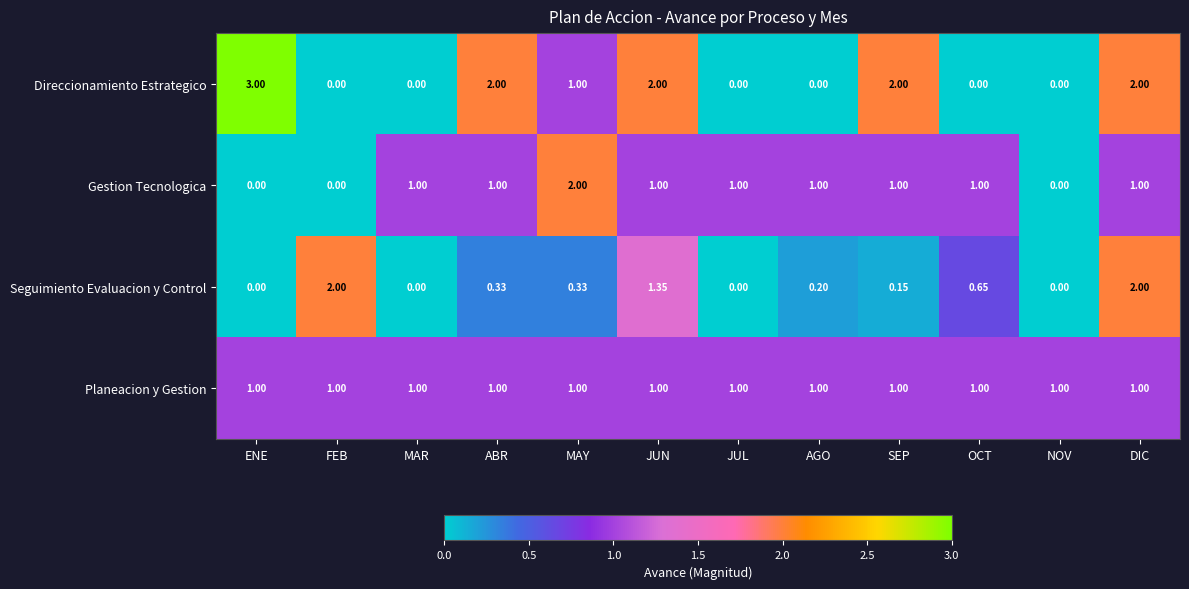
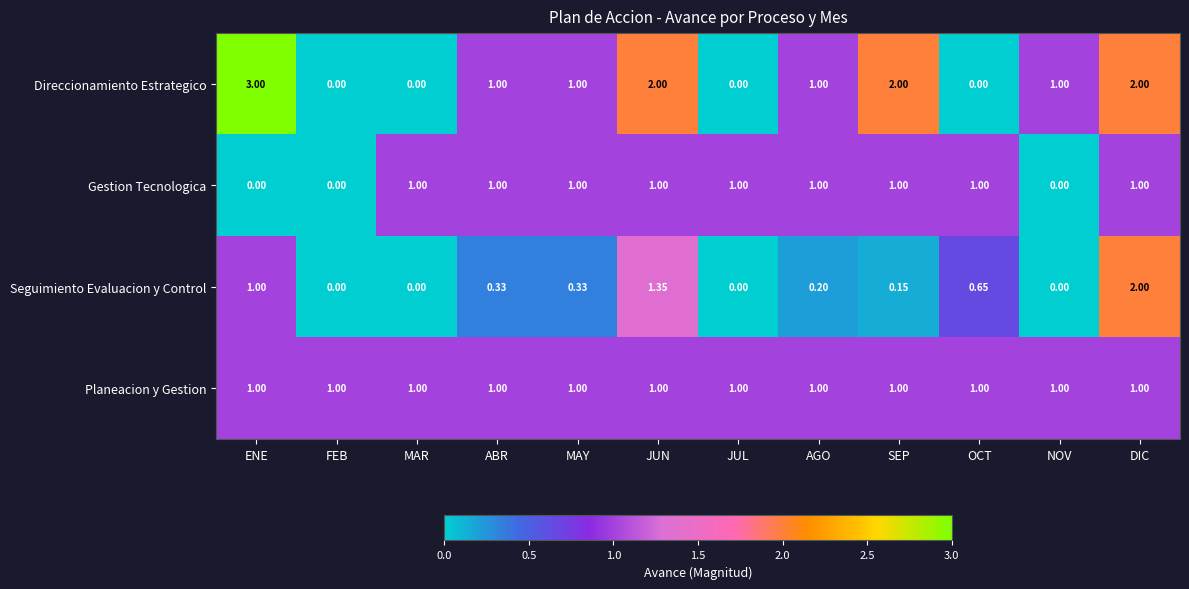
Direccionamiento Estrategico, ABR: 2.00 -> 1.00
Direccionamiento Estrategico, AGO: 0.00 -> 1.00
Direccionamiento Estrategico, NOV: 0.00 -> 1.00
Gestion Tecnologica, MAY: 2.00 -> 1.00
Seguimiento Evaluacion y Control, ENE: 0.00 -> 1.00
Seguimiento Evaluacion y Control, FEB: 2.00 -> 0.00
